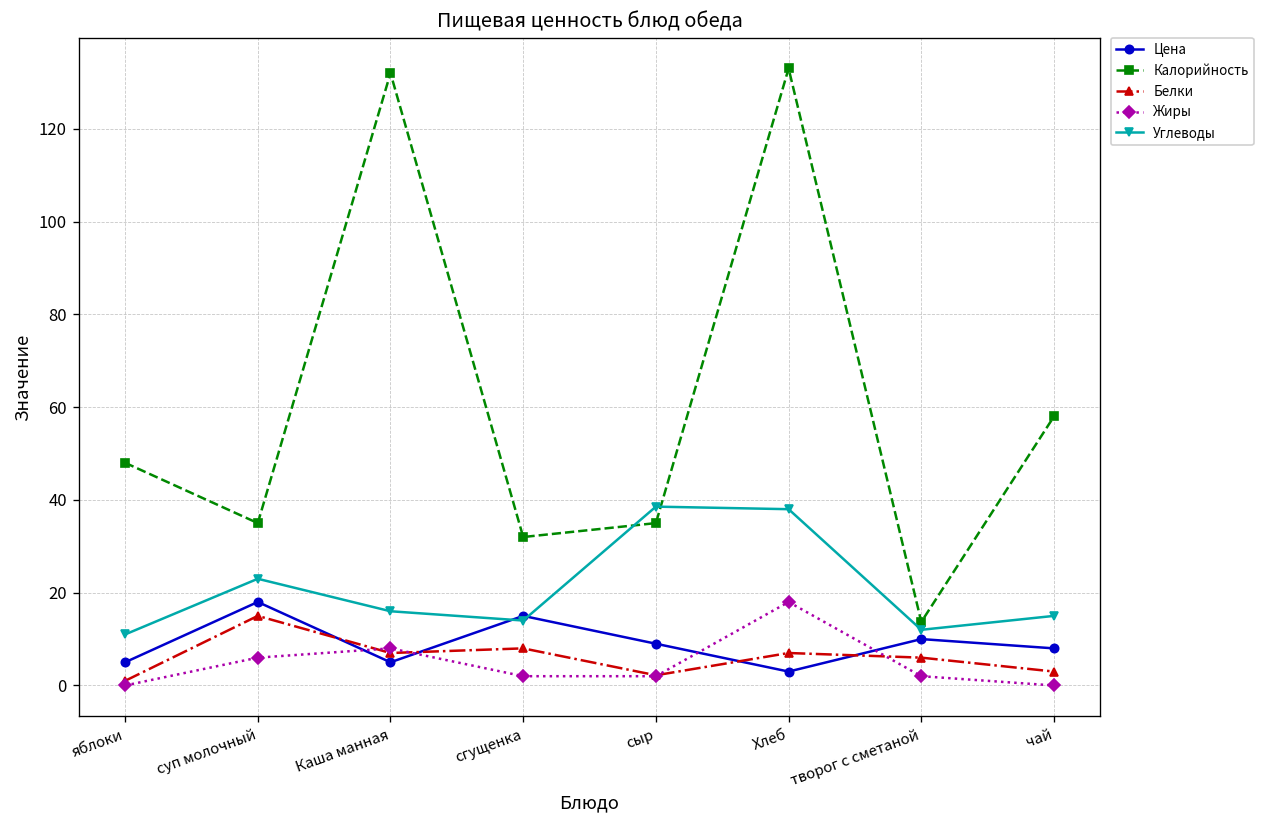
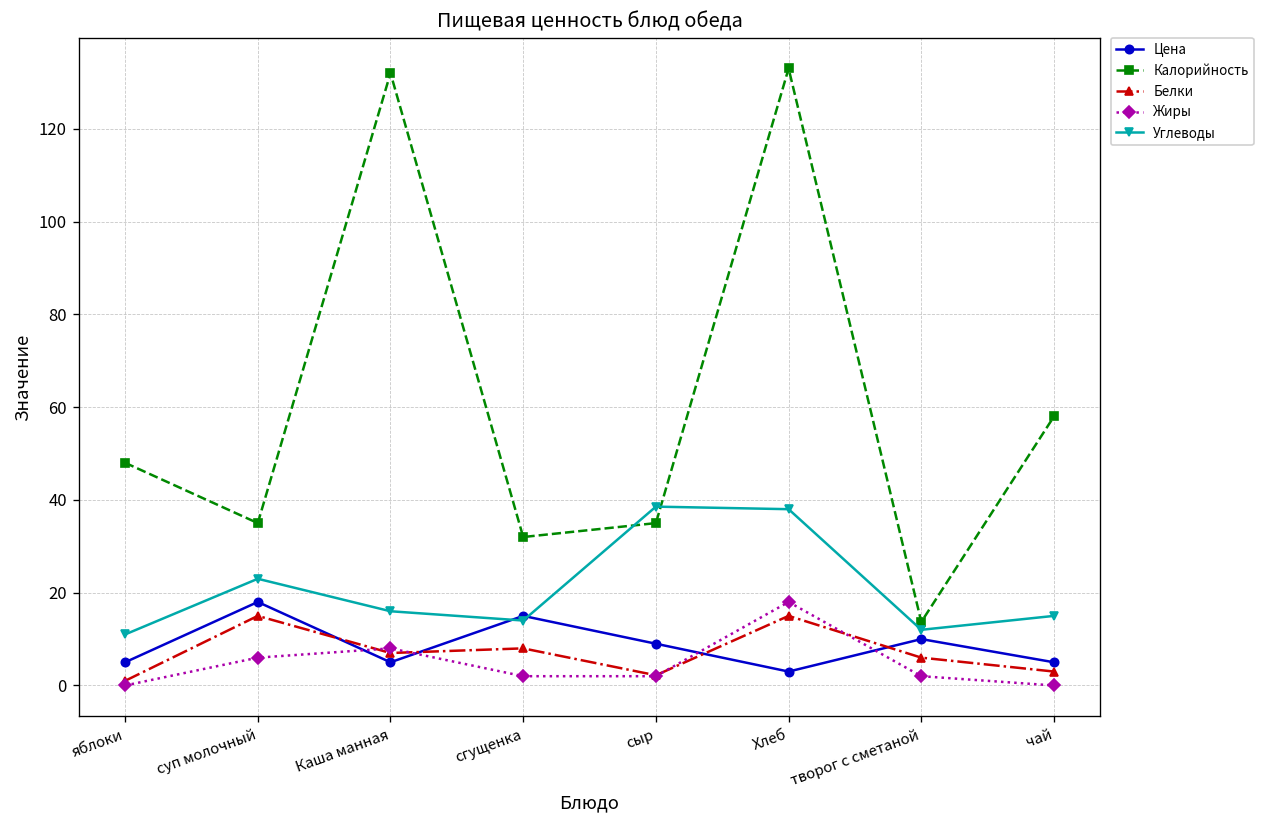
Белки, Хлеб: 7 -> 15
Цена, чай: 8 -> 5
